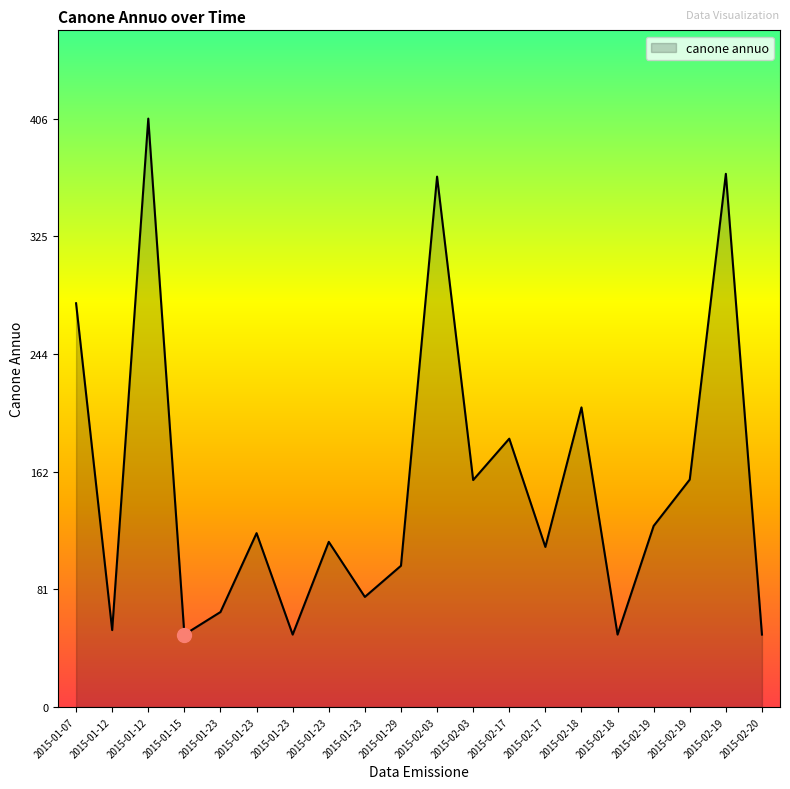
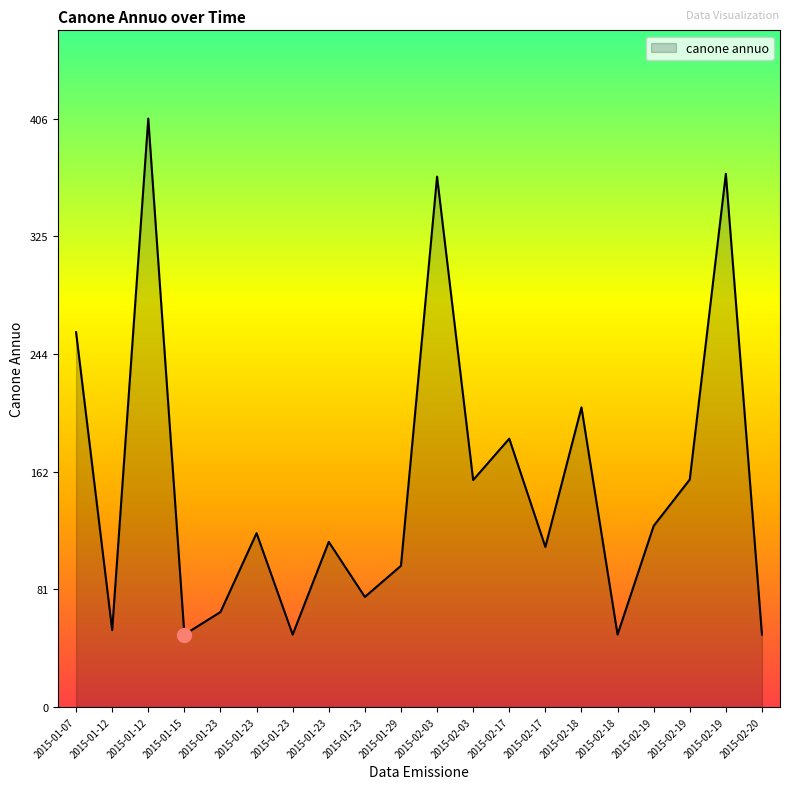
canone annuo, 2015-01-07: 279 -> 259
